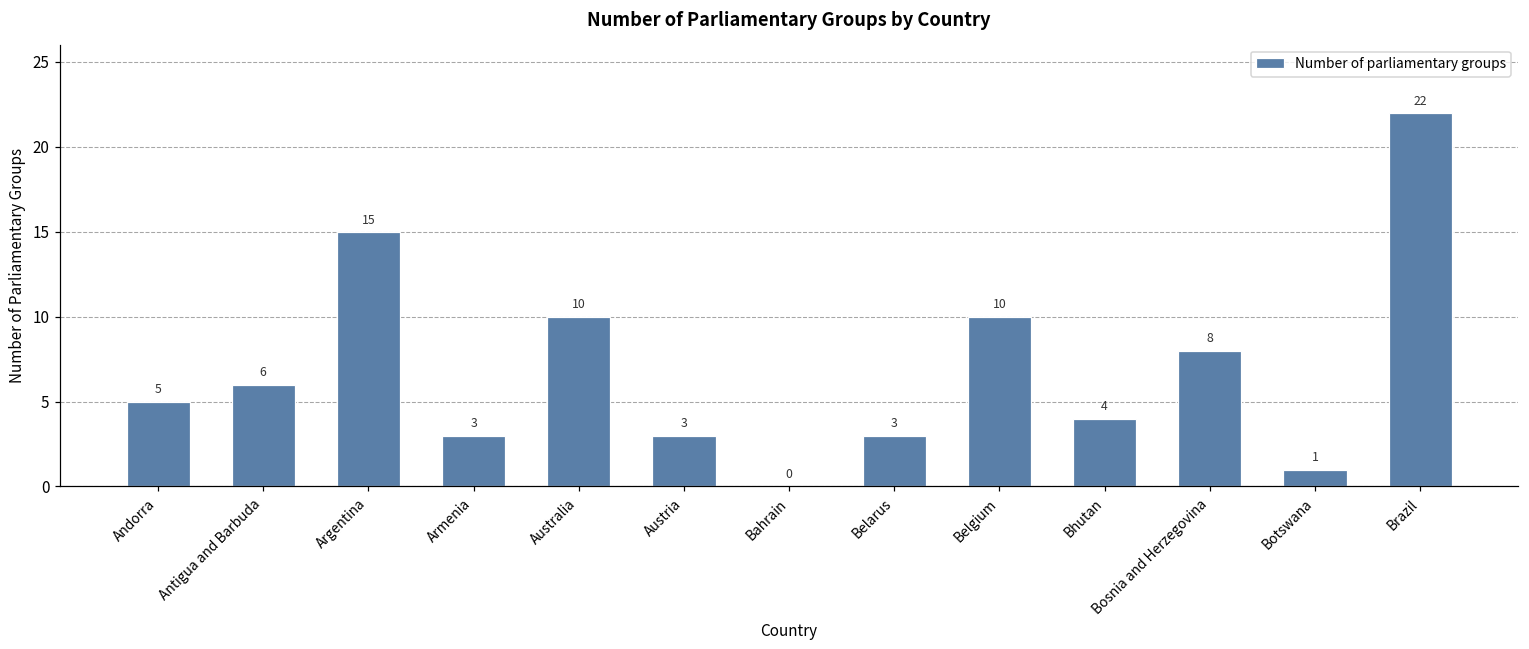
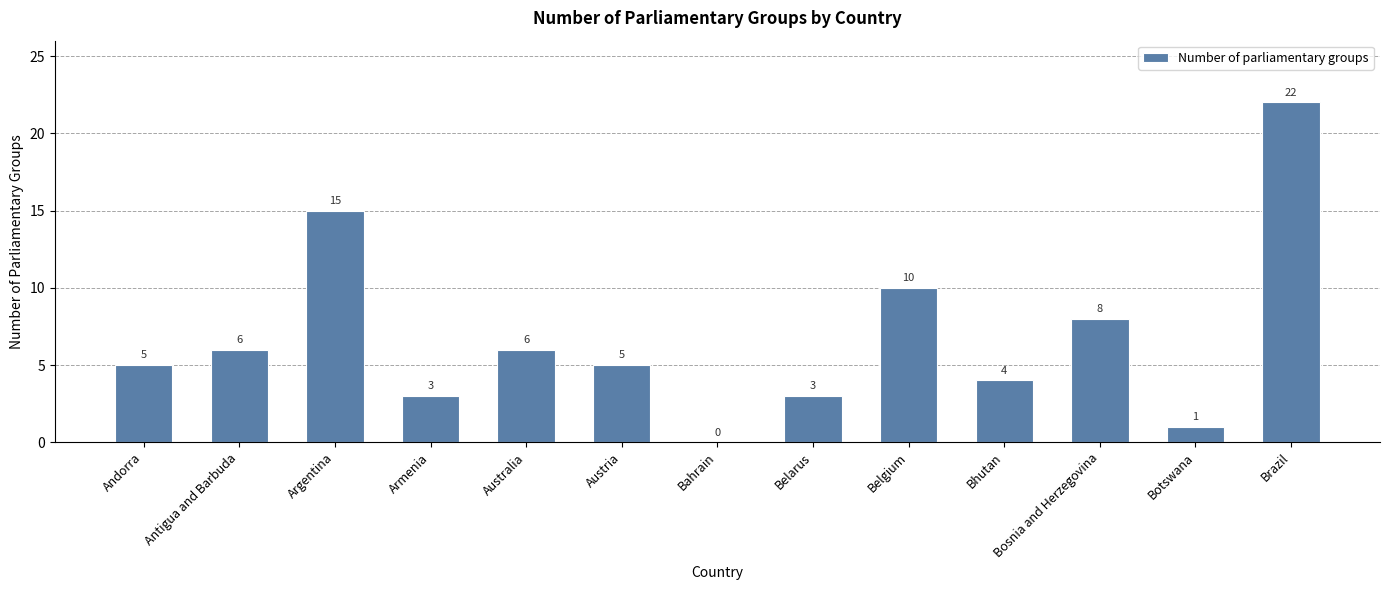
Australia: 10 -> 6
Austria: 3 -> 5
